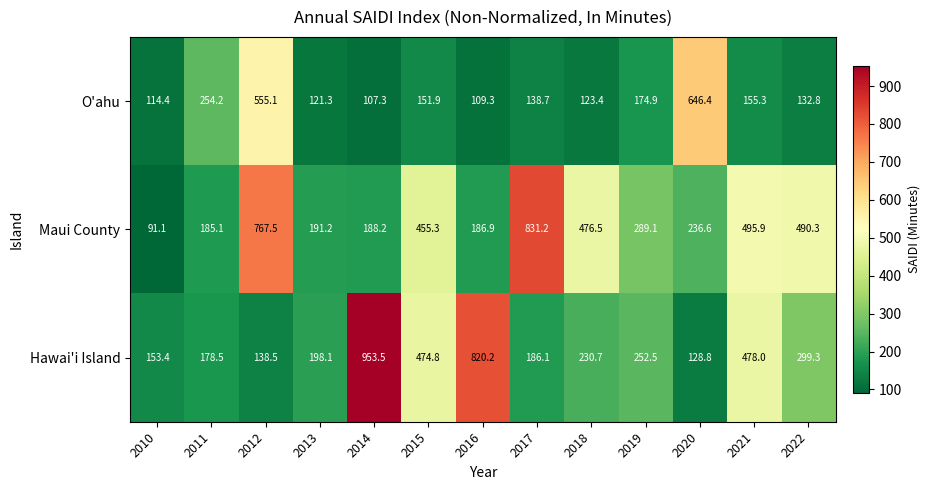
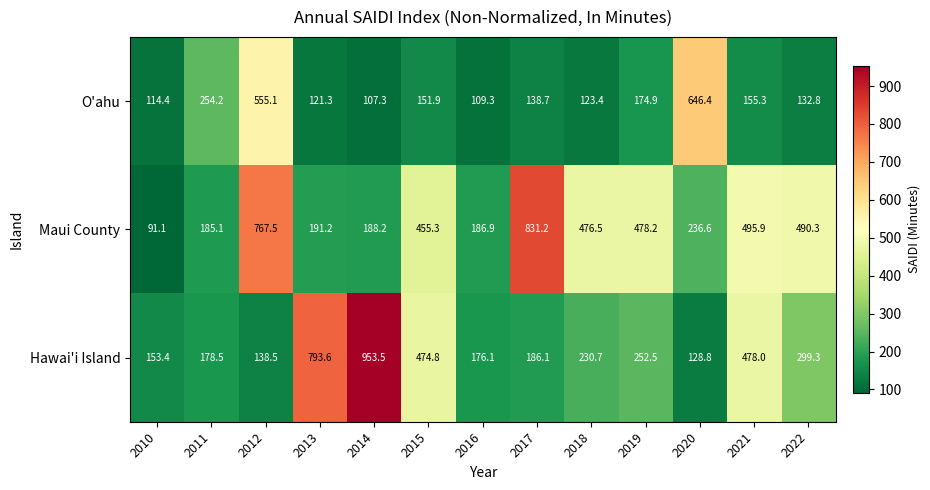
Maui County, 2019: 289.1 -> 478.2
Hawai'i Island, 2013: 198.1 -> 793.6
Hawai'i Island, 2016: 820.2 -> 176.1
